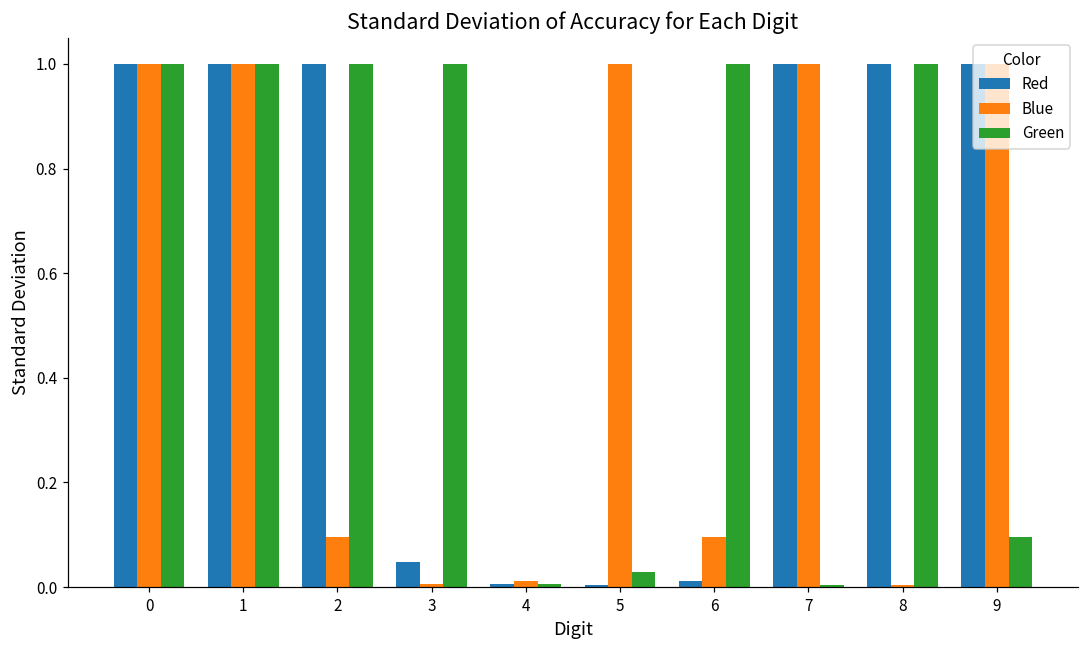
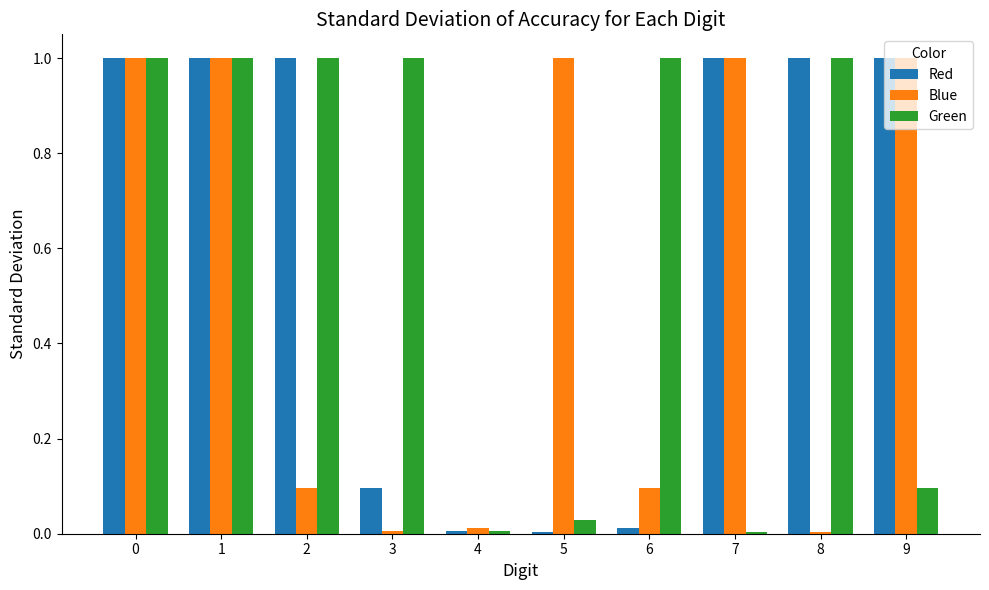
Red, 3: 0.05 -> 0.10
